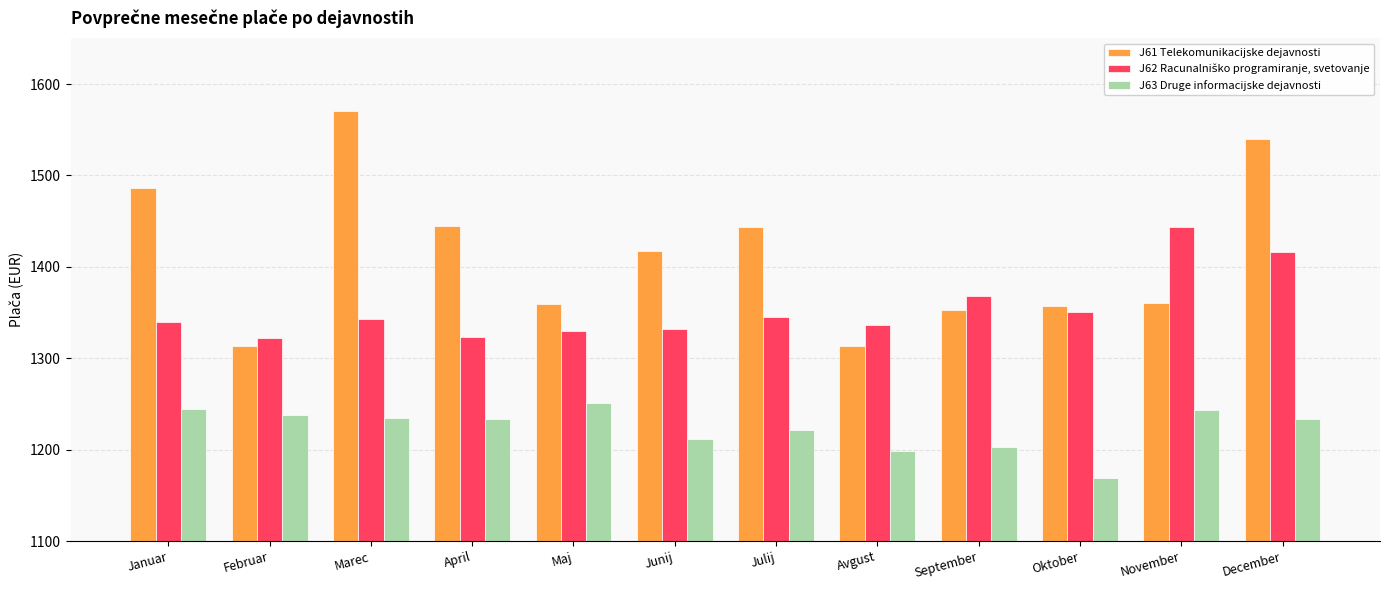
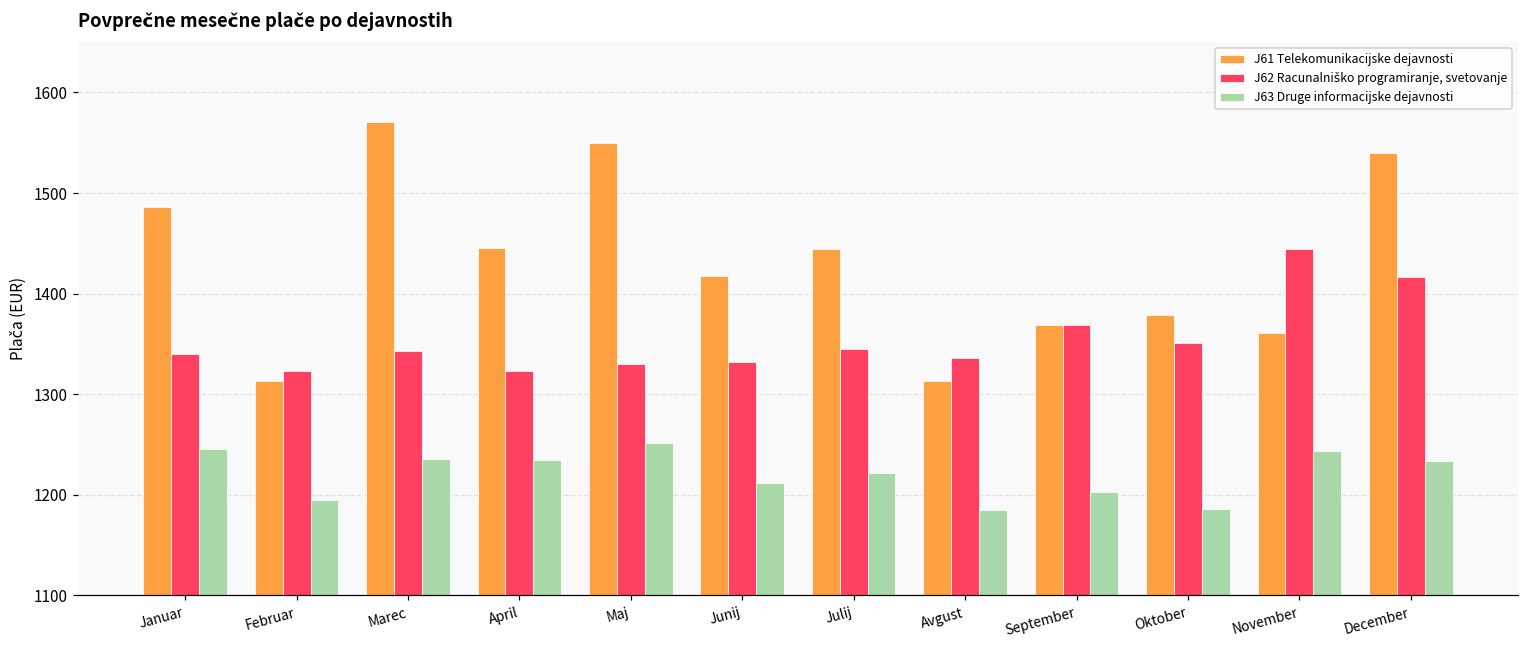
J63 Druge informacijske dejavnosti, Februar: 1240 -> 1200
J61 Telekomunikacijske dejavnosti, Maj: 1360 -> 1550
J63 Druge informacijske dejavnosti, Avgust: 1200 -> 1190
J61 Telekomunikacijske dejavnosti, September: 1350 -> 1370
J61 Telekomunikacijske dejavnosti, Oktober: 1360 -> 1380
J63 Druge informacijske dejavnosti, Oktober: 1170 -> 1190
